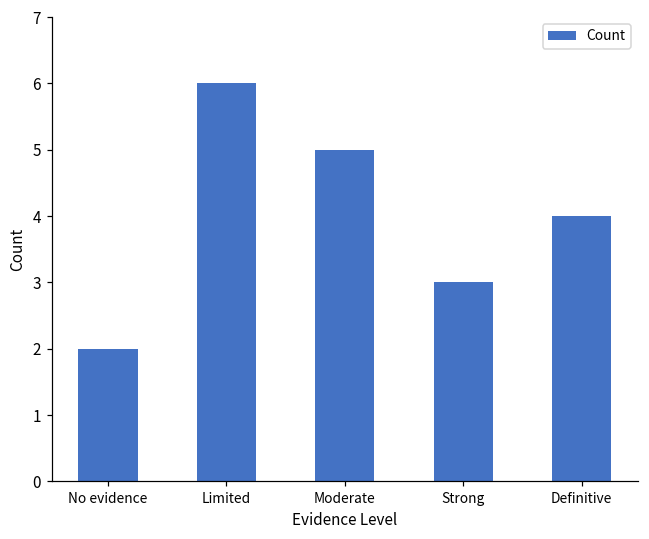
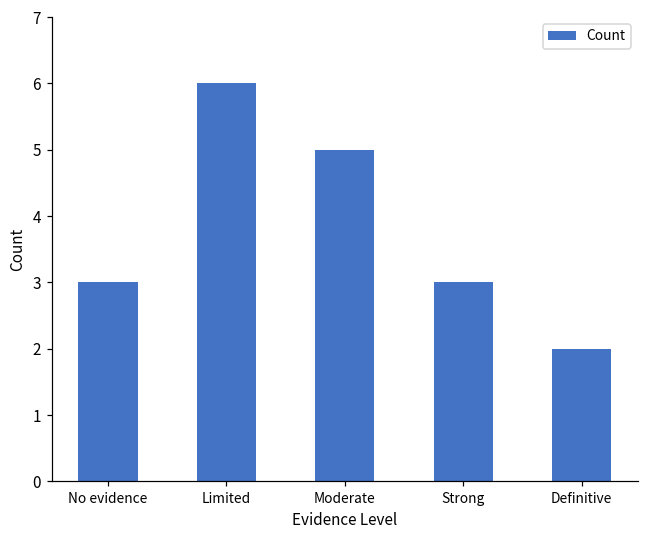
No evidence: 2 -> 3
Definitive: 4 -> 2
